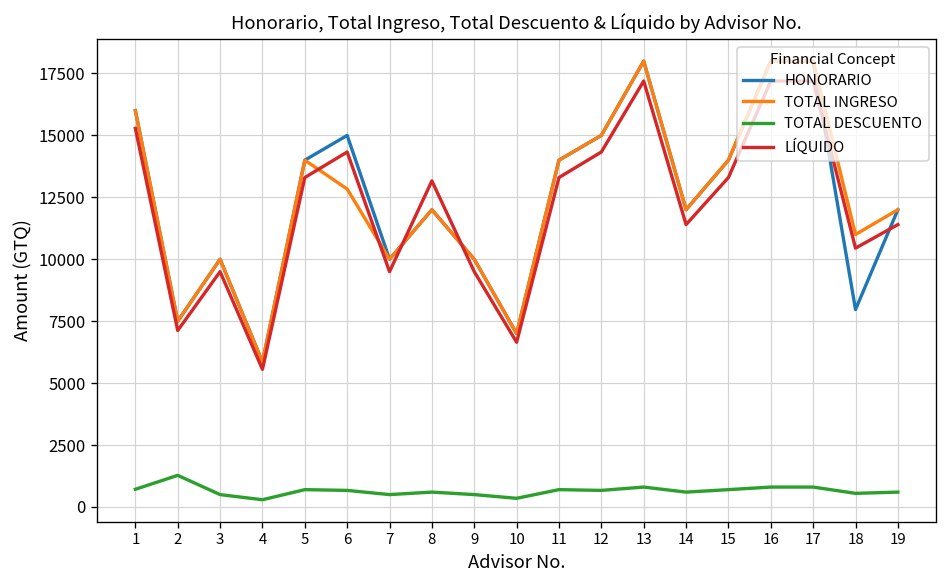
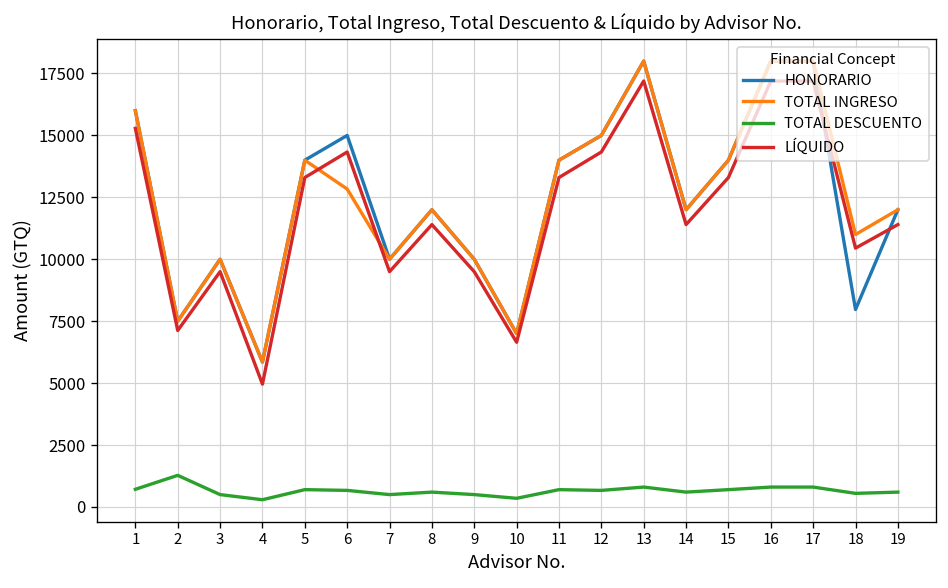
LÍQUIDO, 4: 5600 -> 5000
LÍQUIDO, 8: 13200 -> 11400
